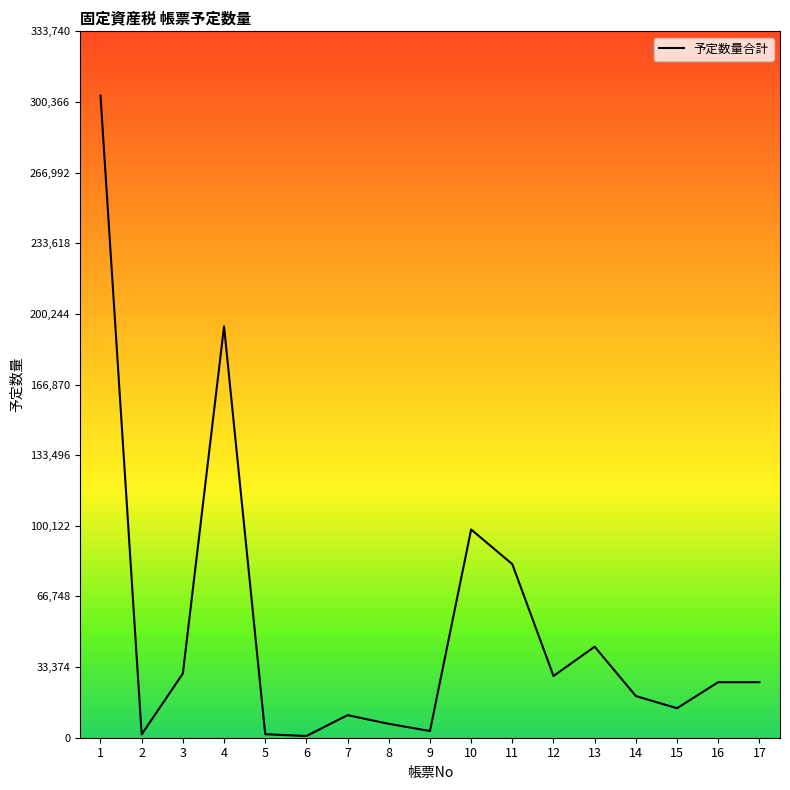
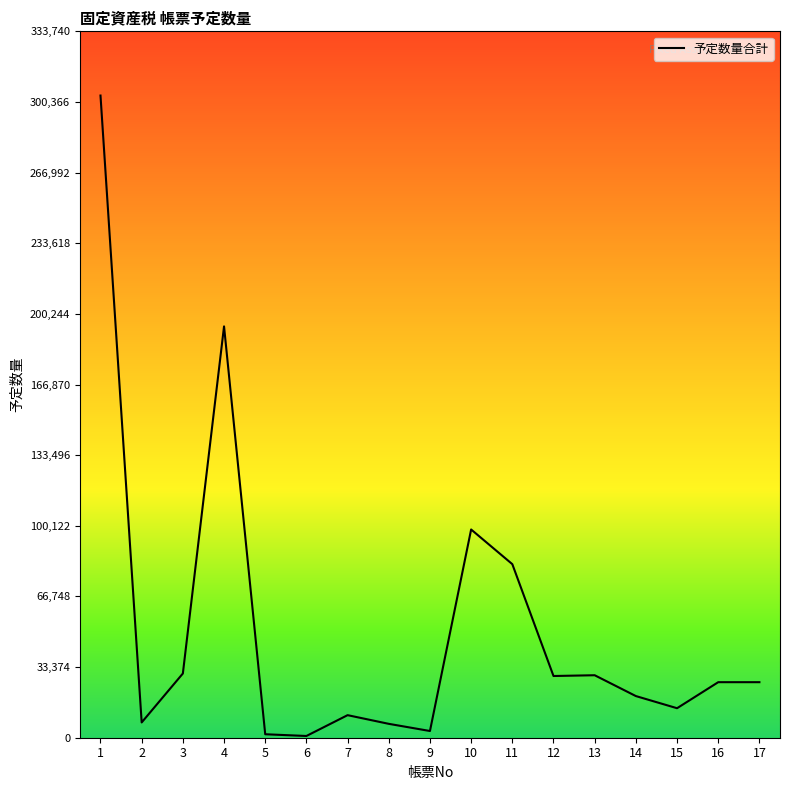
2: 2,000 -> 7,000
13: 43,000 -> 30,000
